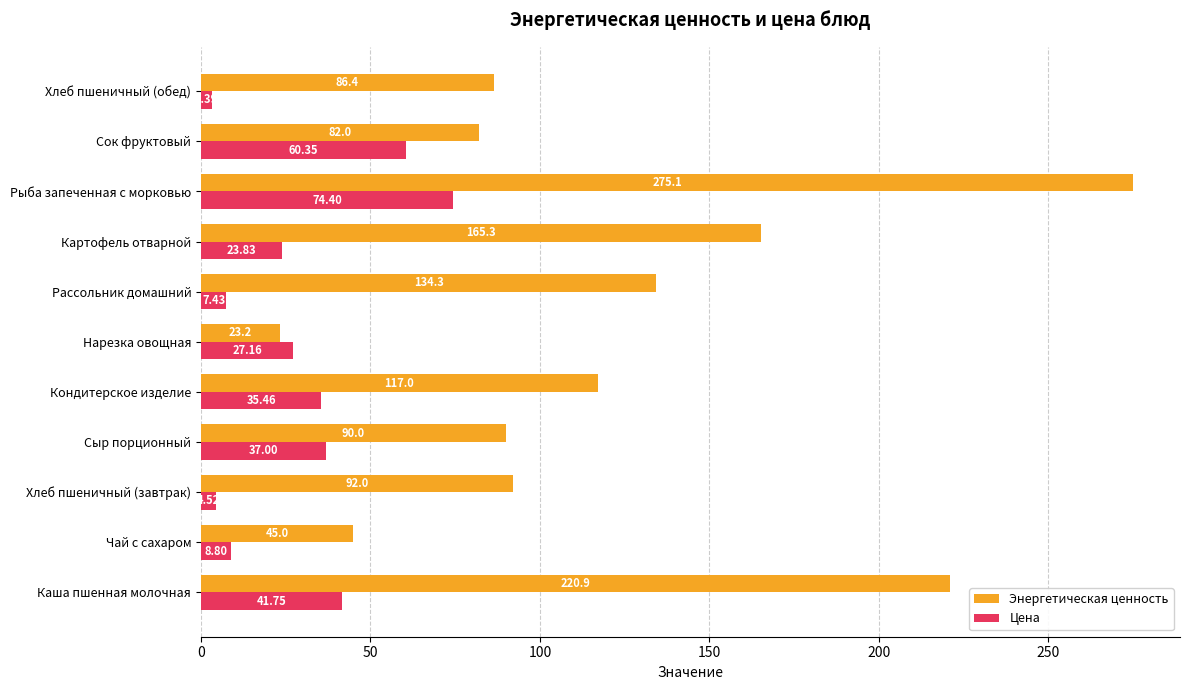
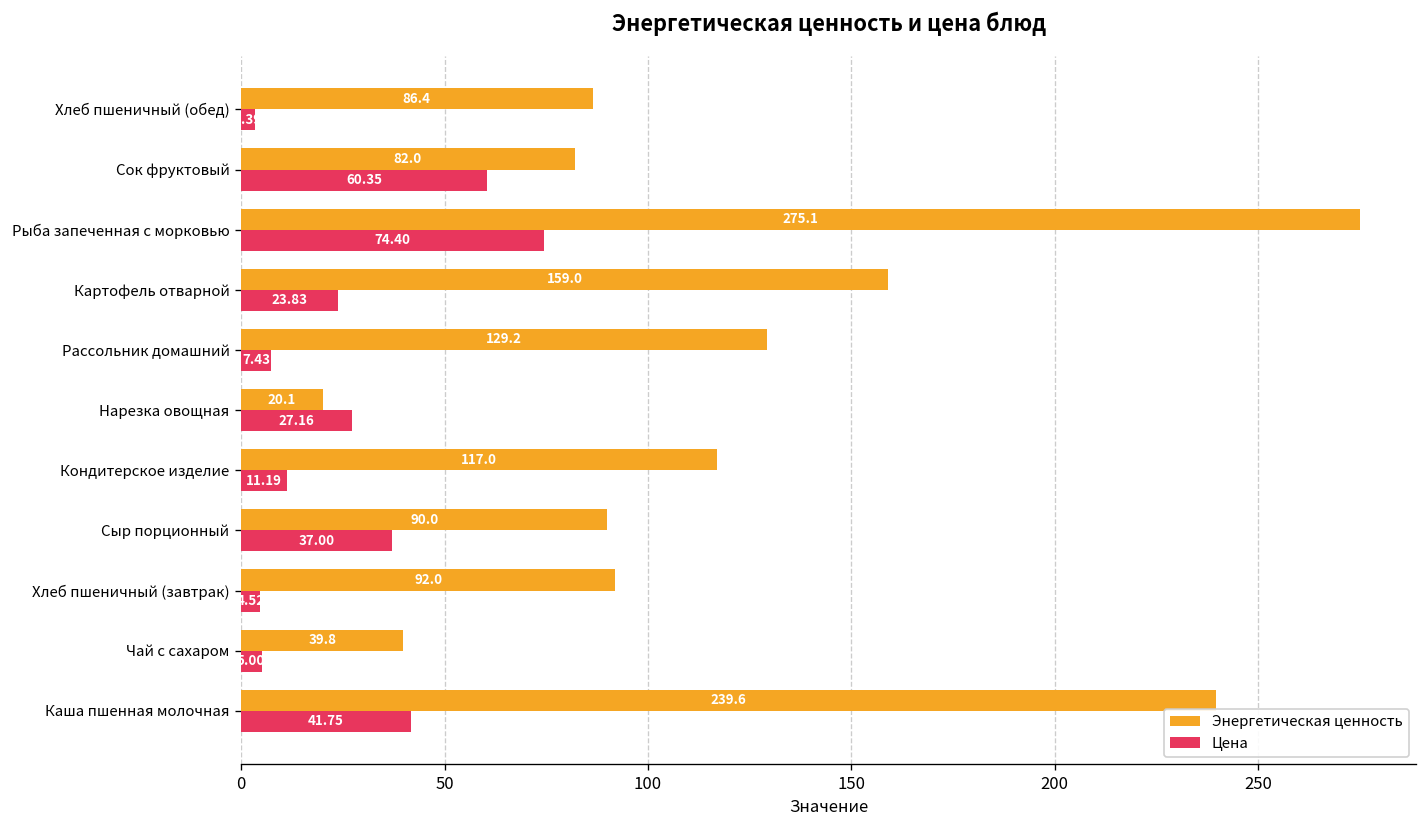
Энергетическая ценность, Картофель отварной: 165.3 -> 159.0
Энергетическая ценность, Рассольник домашний: 134.3 -> 129.2
Энергетическая ценность, Нарезка овощная: 23.2 -> 20.1
Цена, Кондитерское изделие: 35.46 -> 11.19
Энергетическая ценность, Чай с сахаром: 45.0 -> 39.8
Цена, Чай с сахаром: 8.80 -> 5.00
Энергетическая ценность, Каша пшенная молочная: 220.9 -> 239.6
